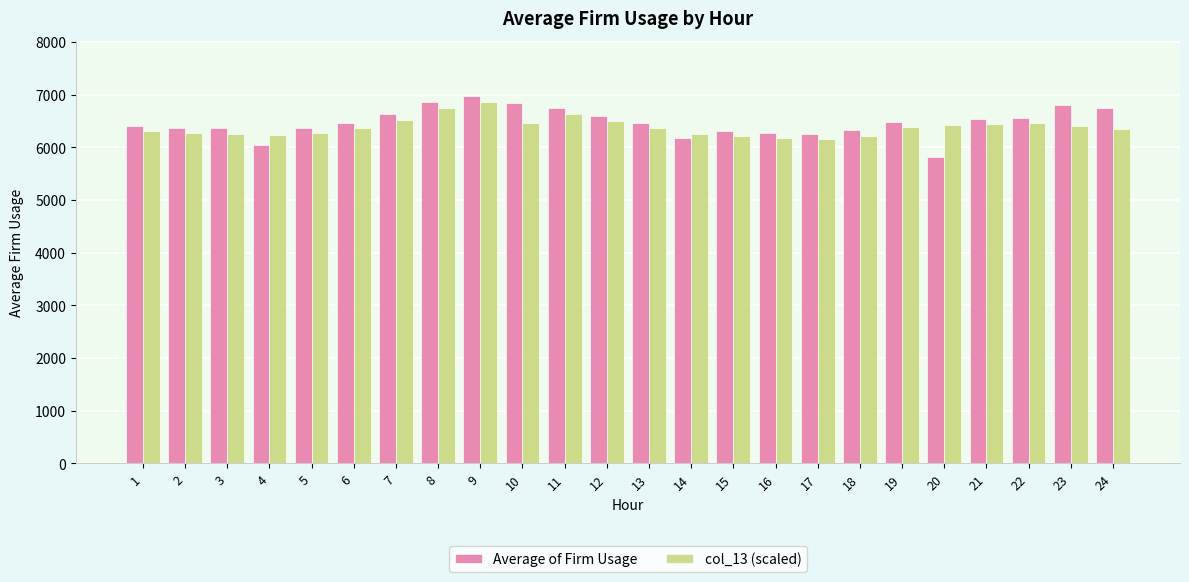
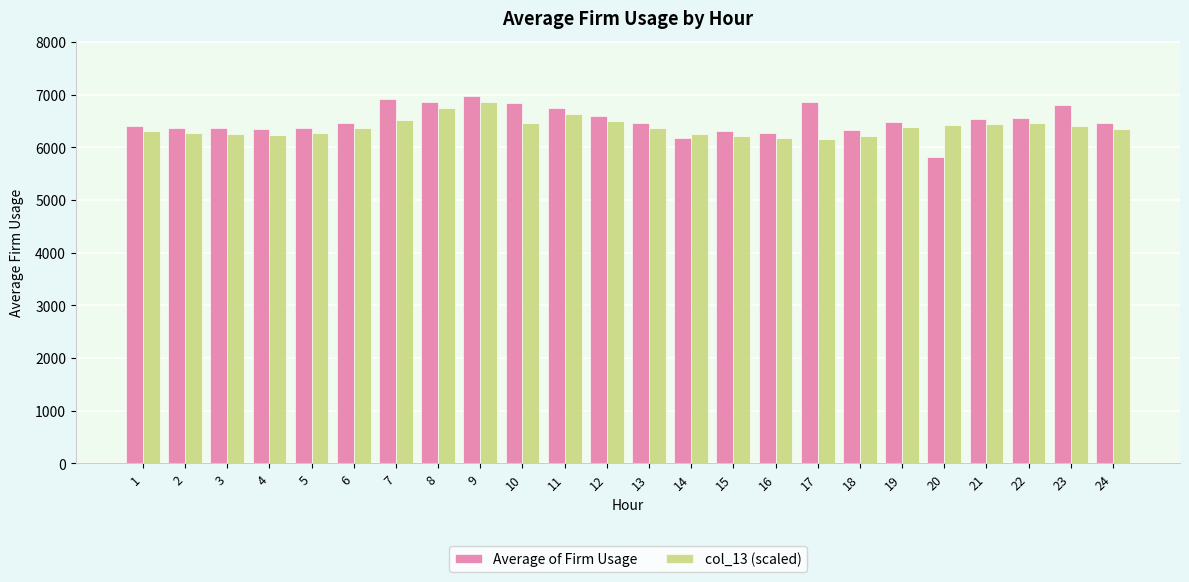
Average of Firm Usage, 4: 6000 -> 6300
Average of Firm Usage, 7: 6600 -> 6900
Average of Firm Usage, 17: 6200 -> 6900
Average of Firm Usage, 24: 6700 -> 6500
